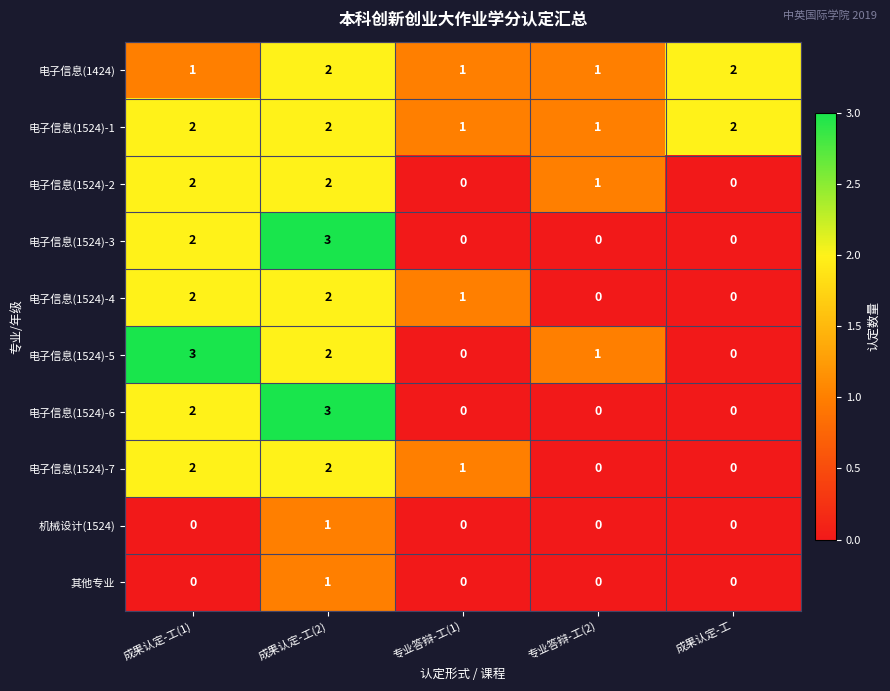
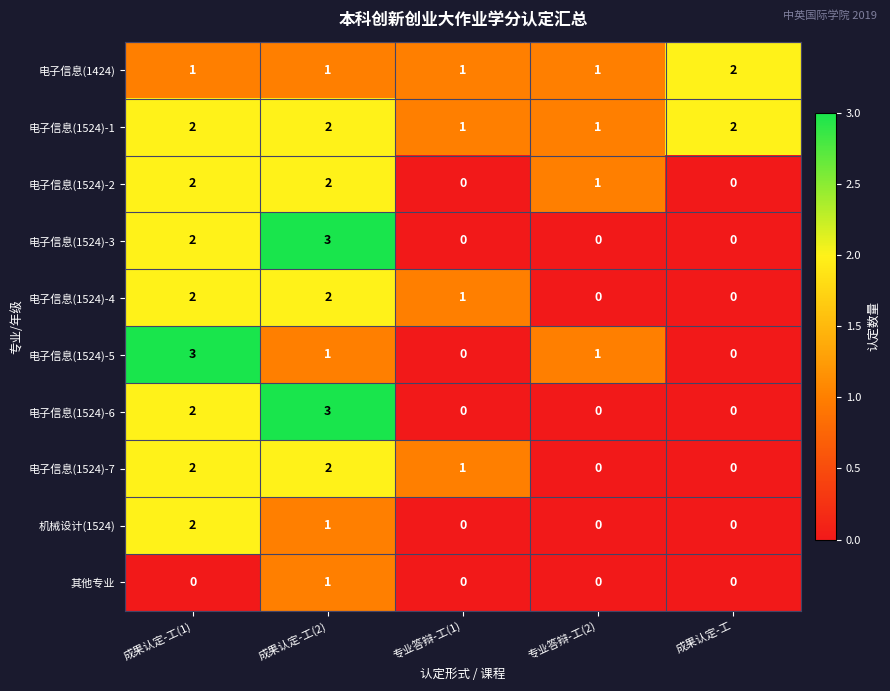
电子信息(1424), 成果认定-工(2): 2 -> 1
电子信息(1524)-5, 成果认定-工(2): 2 -> 1
机械设计(1524), 成果认定-工(1): 0 -> 2
